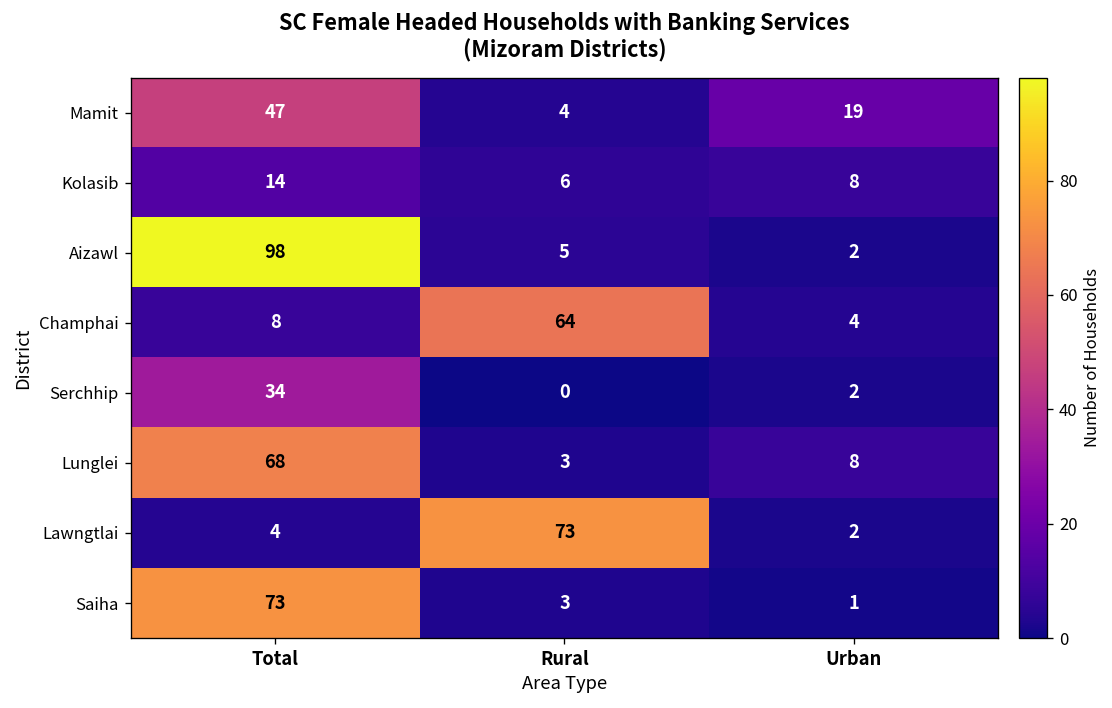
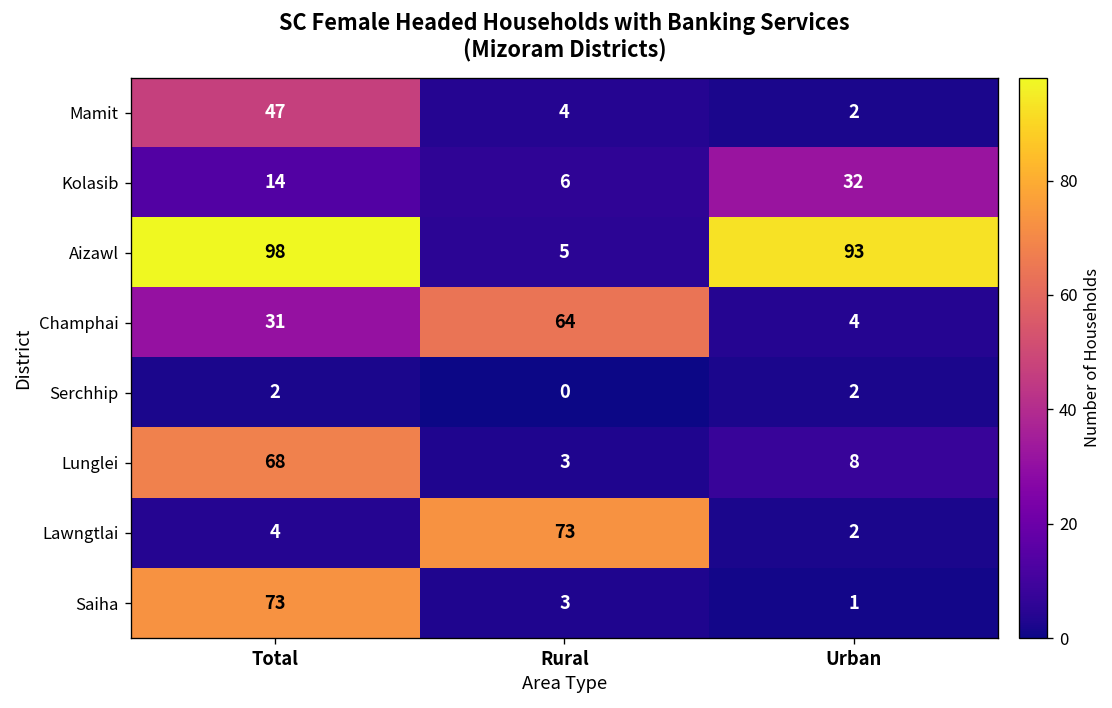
Mamit, Urban: 19 -> 2
Kolasib, Urban: 8 -> 32
Aizawl, Urban: 2 -> 93
Champhai, Total: 8 -> 31
Serchhip, Total: 34 -> 2
